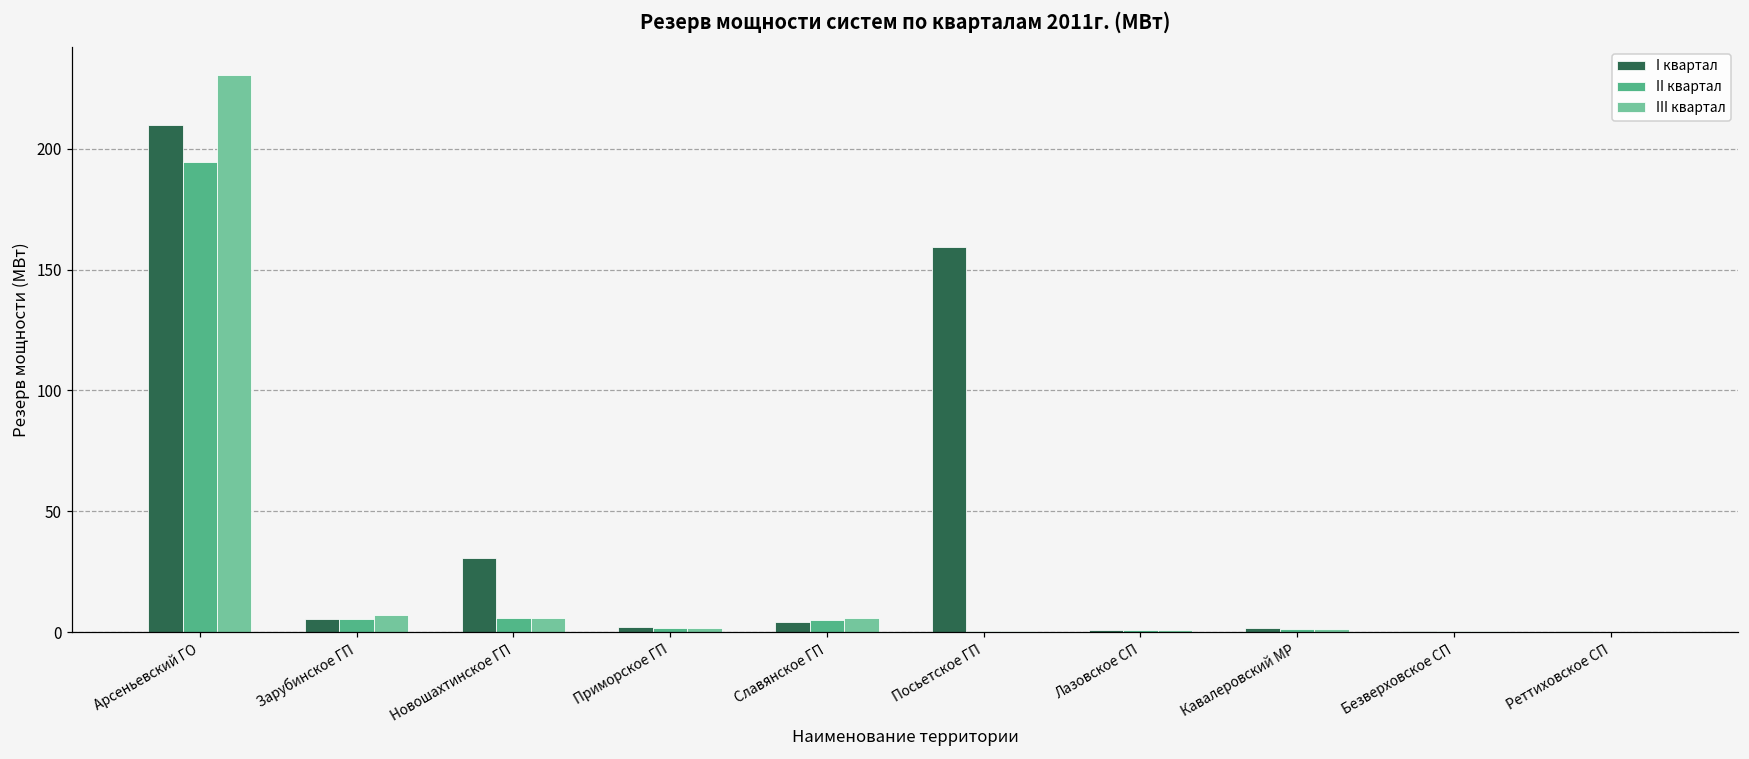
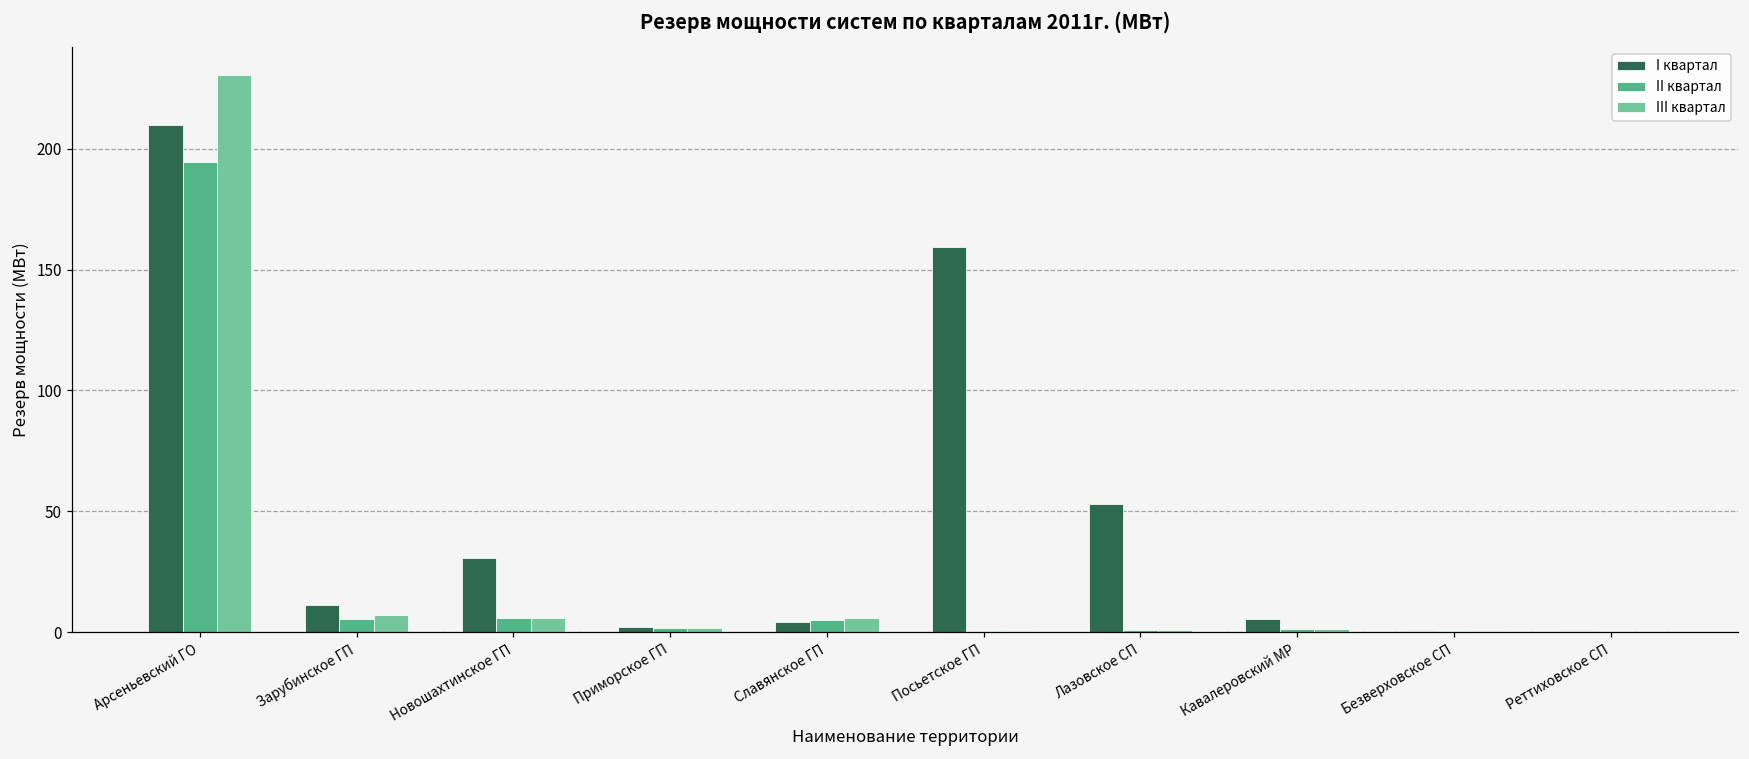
I квартал, Зарубинское ГП: 5 -> 11
I квартал, Лазовское СП: 1 -> 53
I квартал, Кавалеровский МР: 2 -> 6
